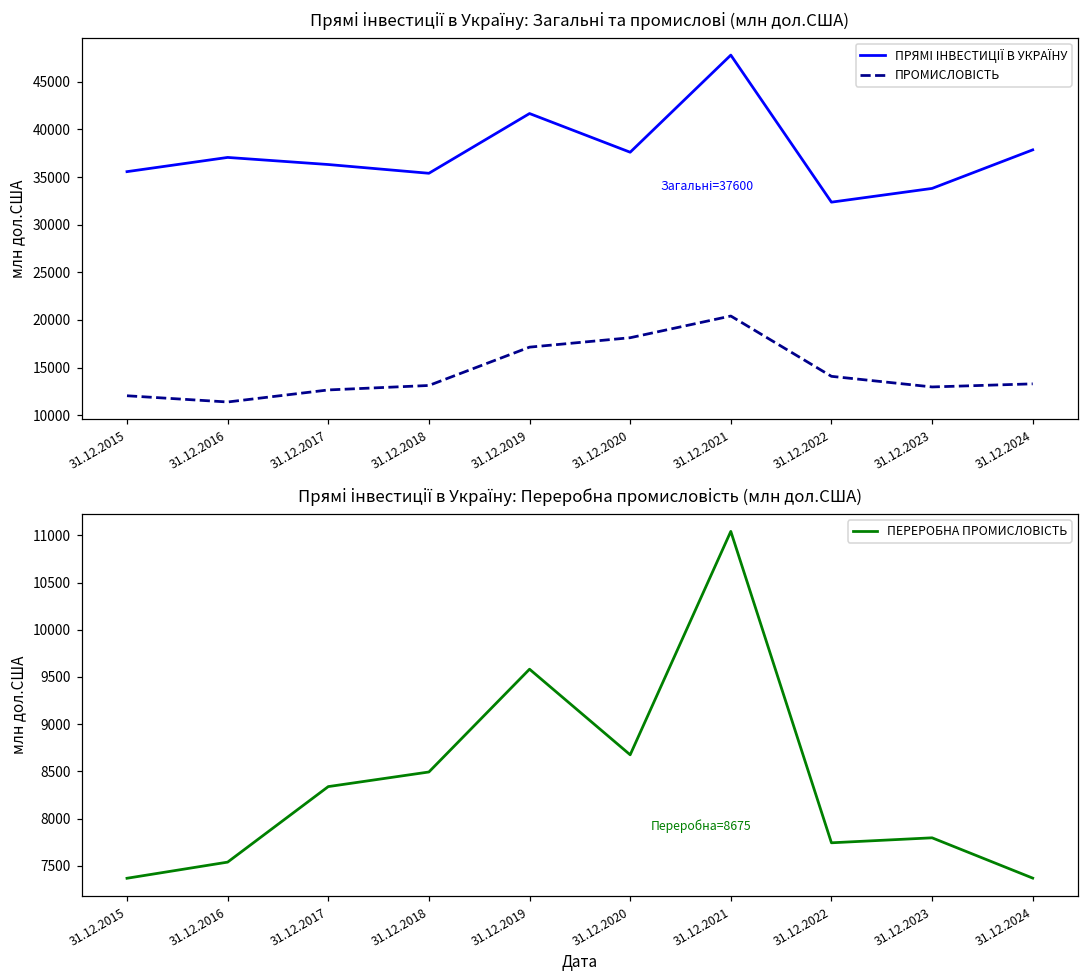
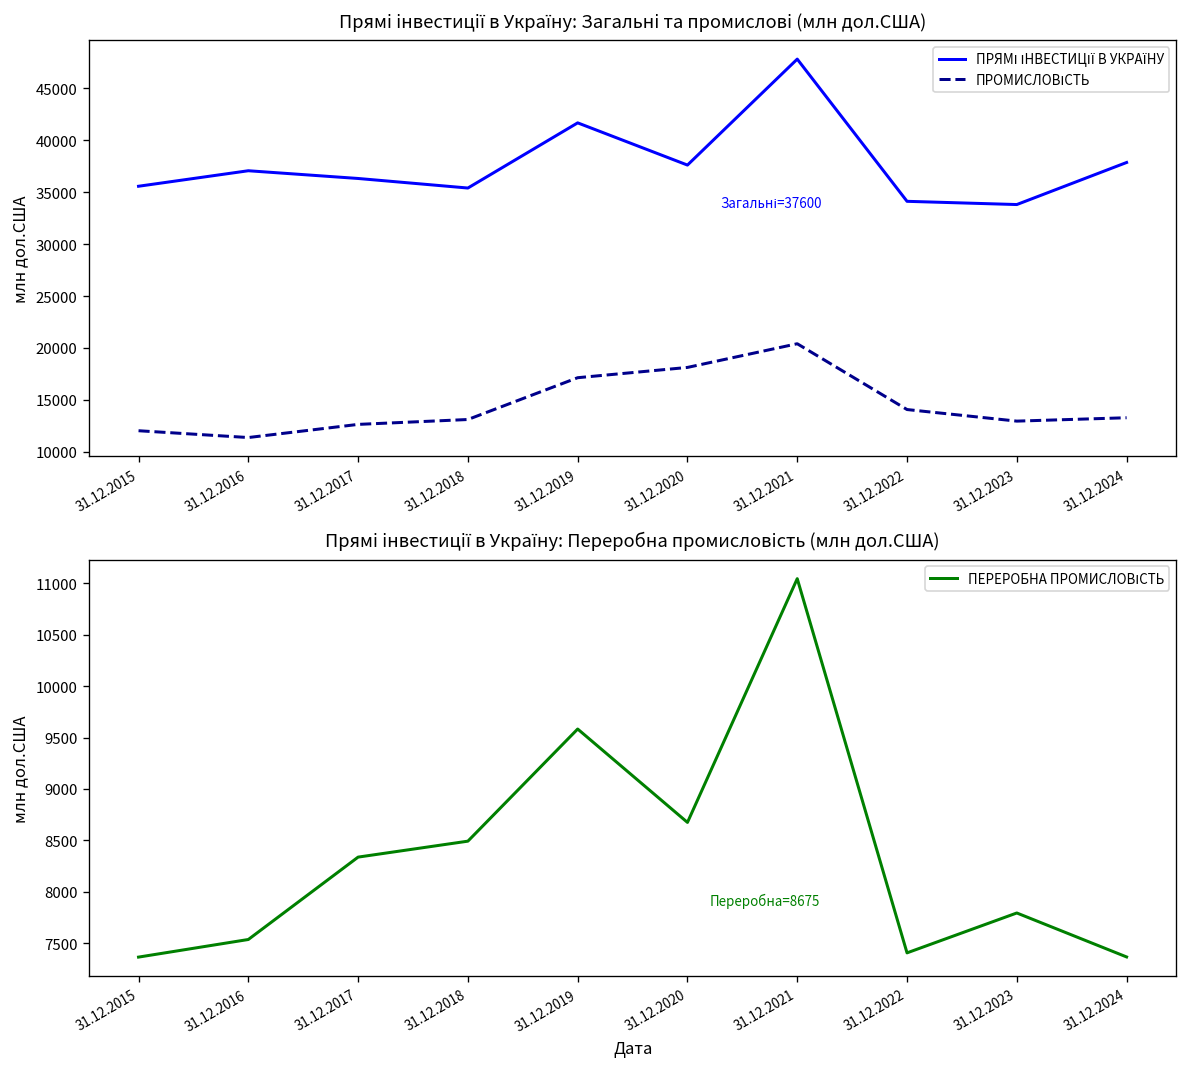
Прямі інвестиції в Україну: Загальні та промислові (млн дол.США), ПРЯМІ ІНВЕСТИЦІЇ В УКРАЇНУ, 31.12.2022: 32000 -> 34000
Прямі інвестиції в Україну: Переробна промисловість (млн дол.США), 31.12.2022: 7700 -> 7400
